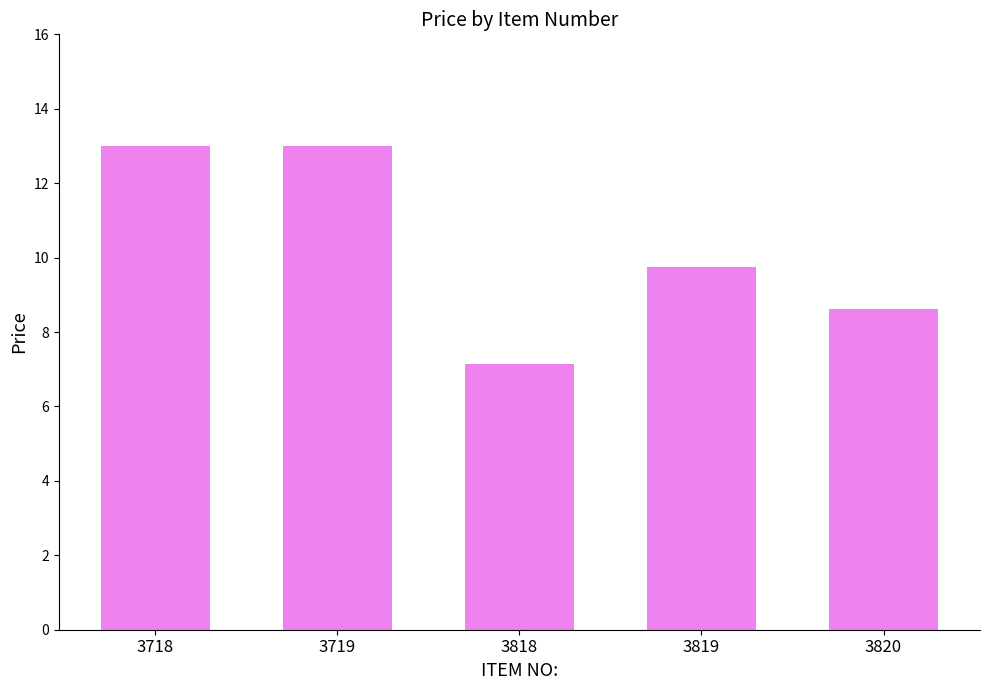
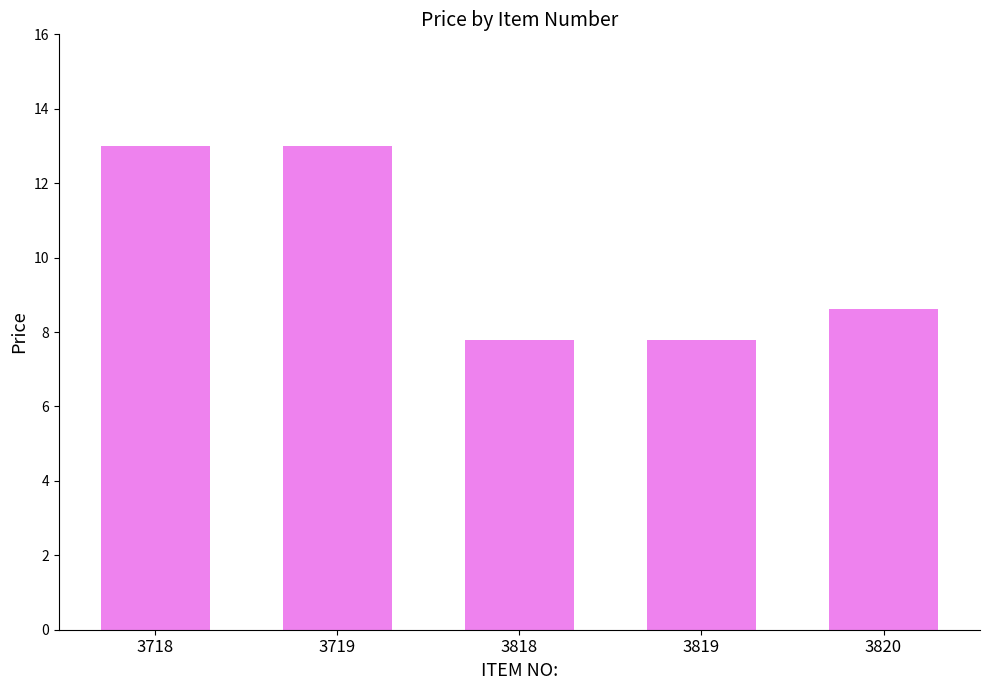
3818: 7.2 -> 7.8
3819: 9.8 -> 7.8
